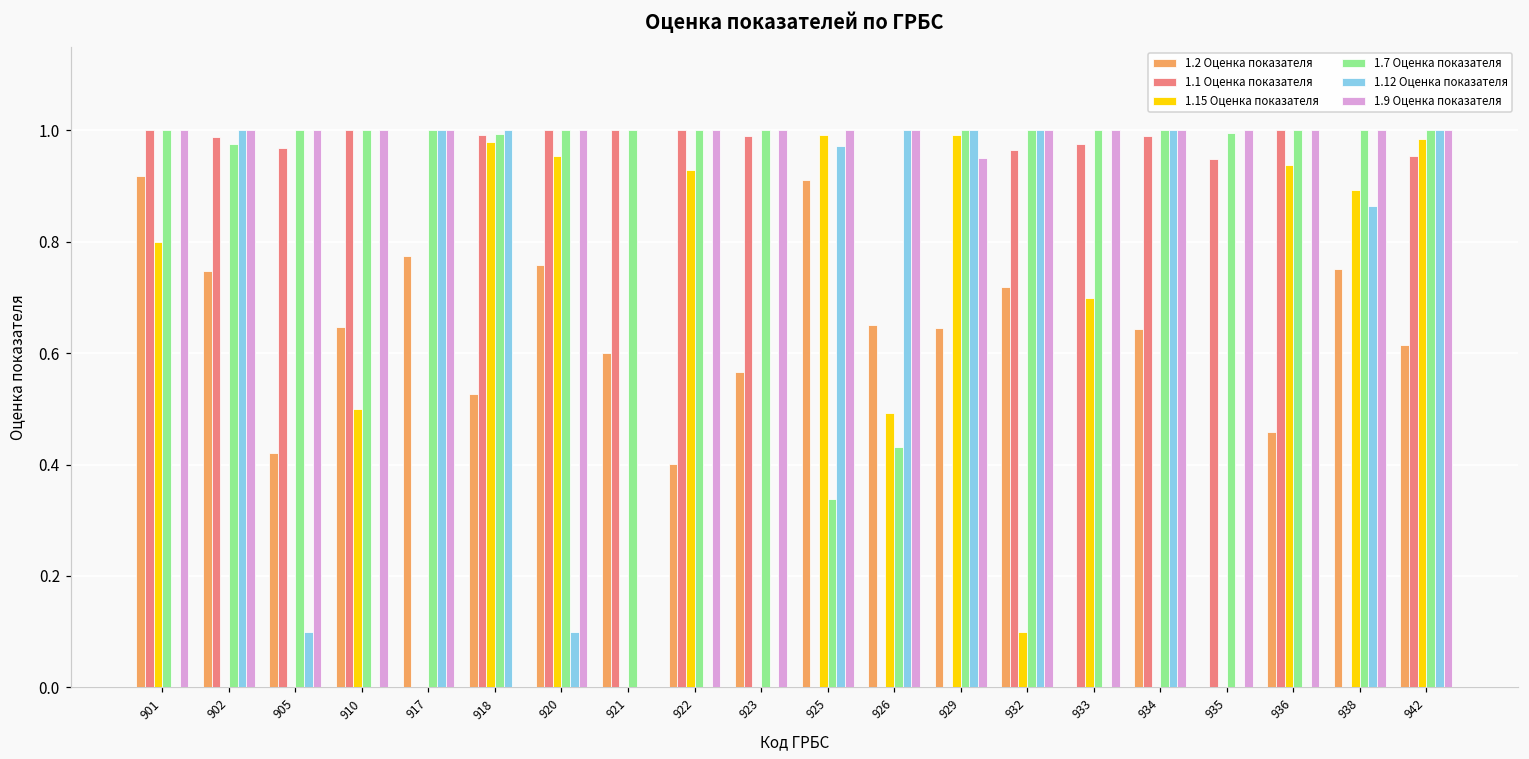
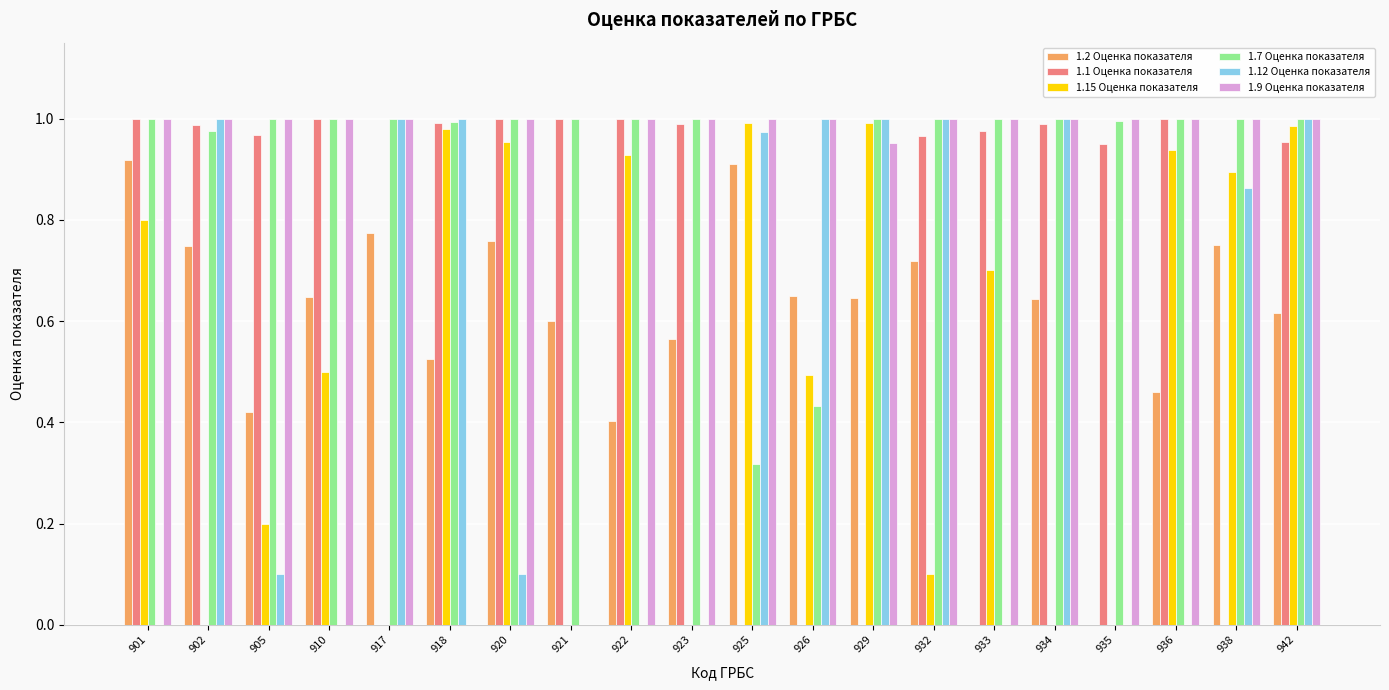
1.15 Оценка показателя, 905: 0.0 -> 0.2
1.7 Оценка показателя, 925: 0.34 -> 0.32
